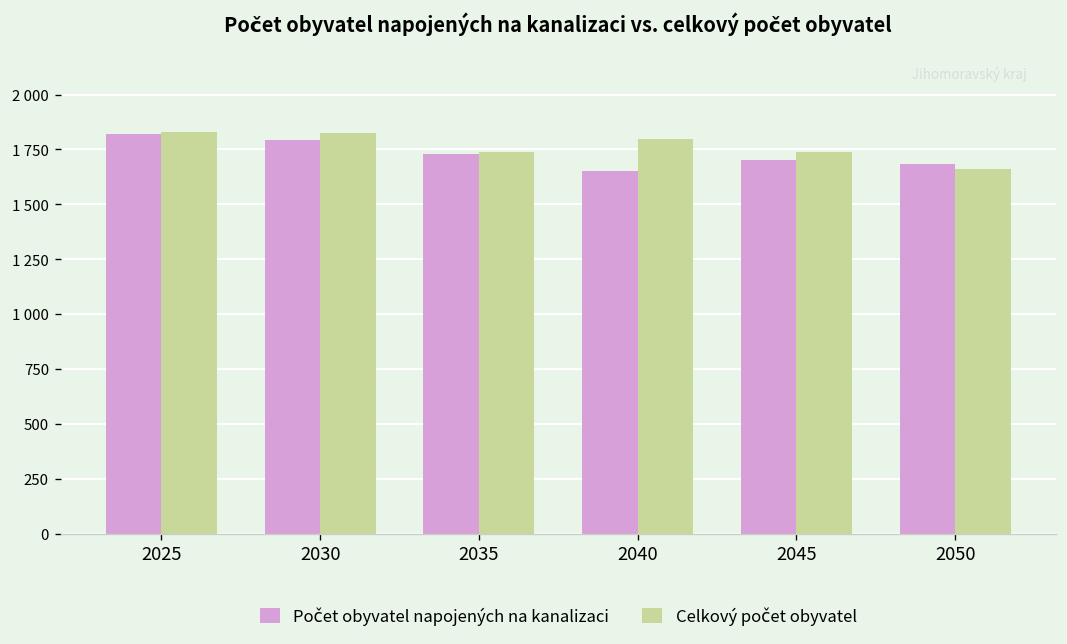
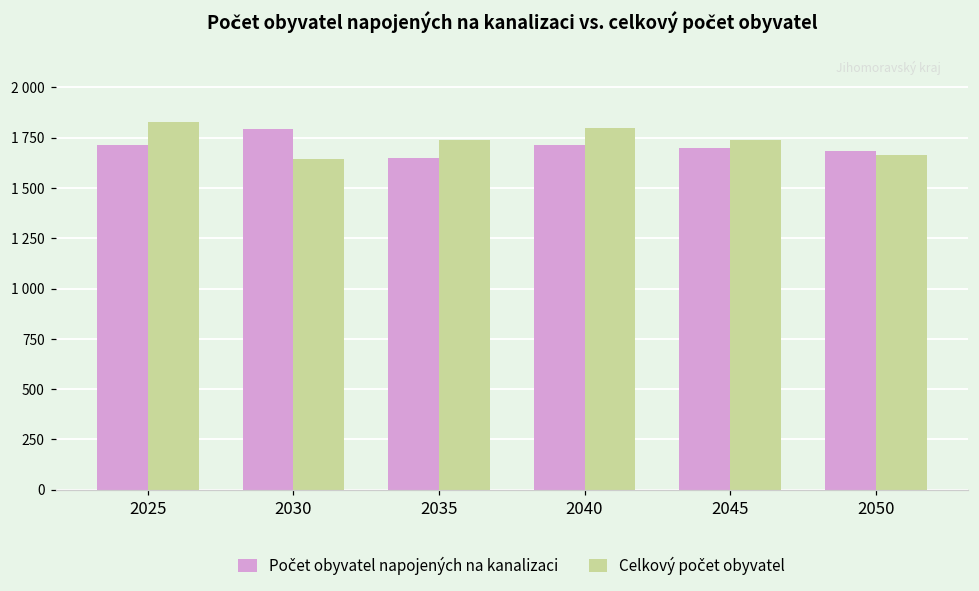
Počet obyvatel napojených na kanalizaci, 2025: 1820 -> 1710
Celkový počet obyvatel, 2030: 1820 -> 1650
Počet obyvatel napojených na kanalizaci, 2035: 1730 -> 1650
Počet obyvatel napojených na kanalizaci, 2040: 1650 -> 1710
